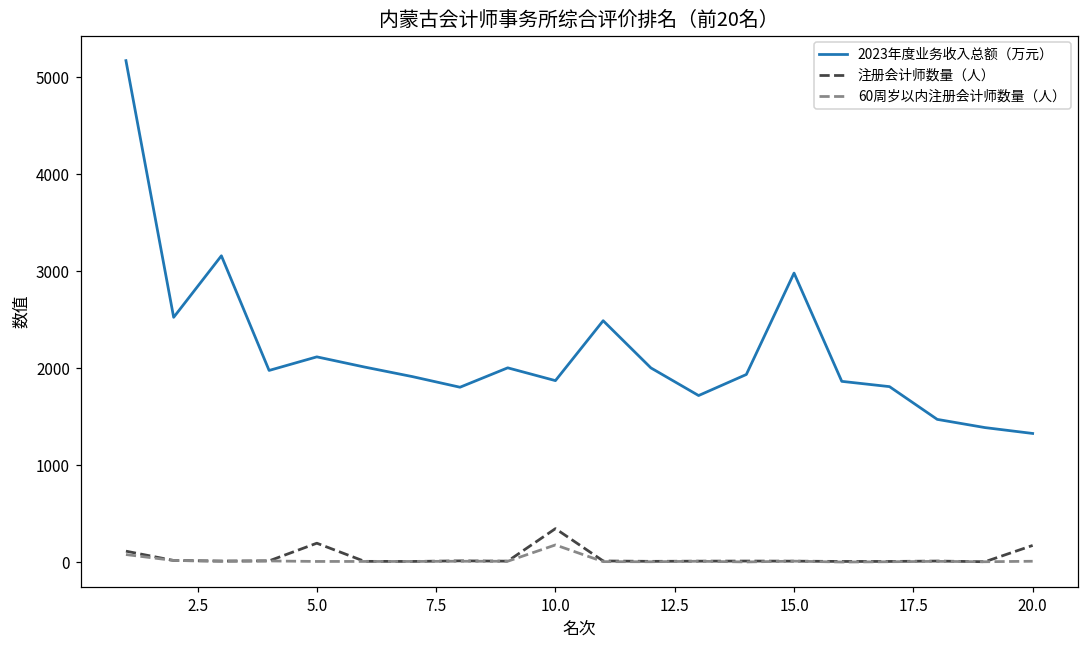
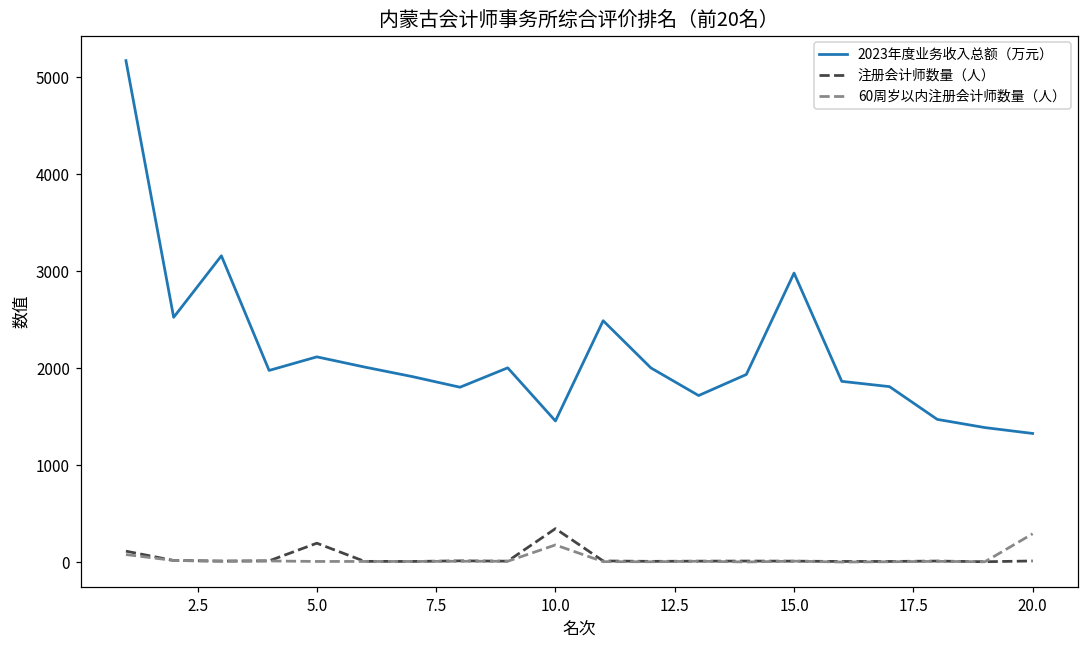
2023年度业务收入总额（万元）, 10.0: 1900 -> 1500
注册会计师数量（人）, 20.0: 200 -> 0
60周岁以内注册会计师数量（人）, 20.0: 0 -> 300
